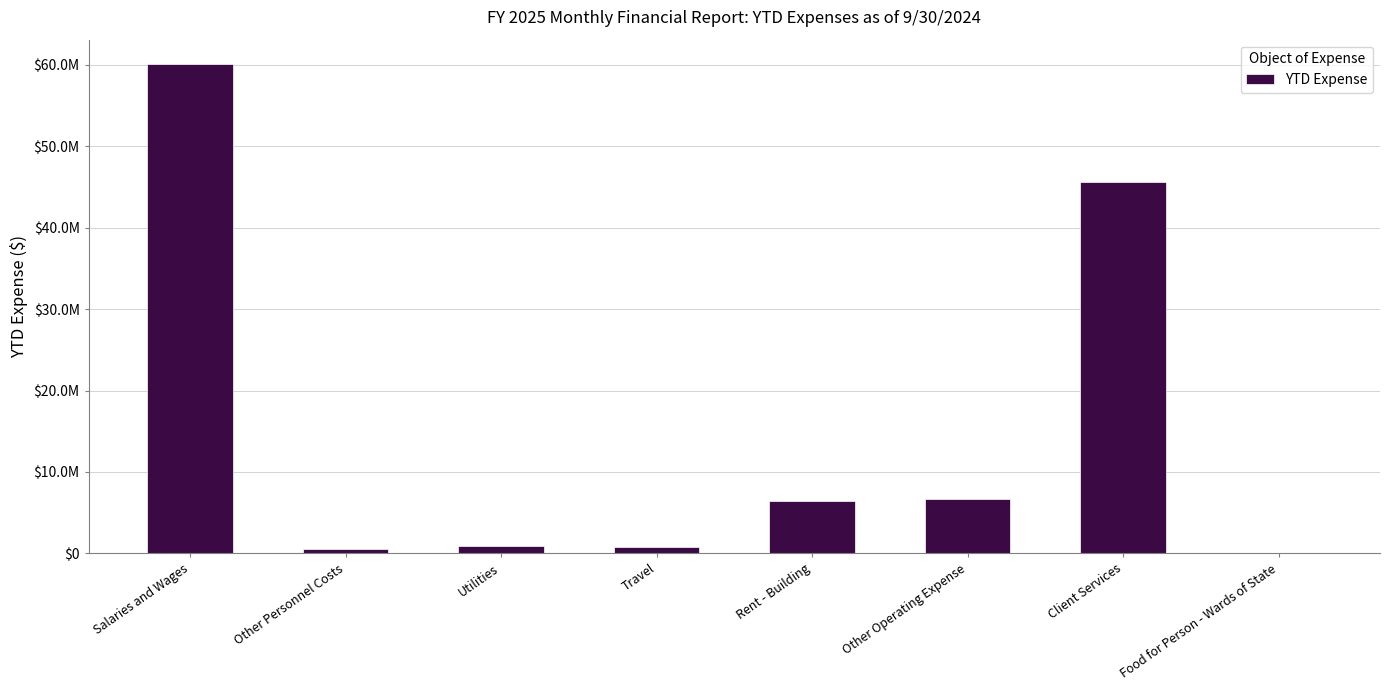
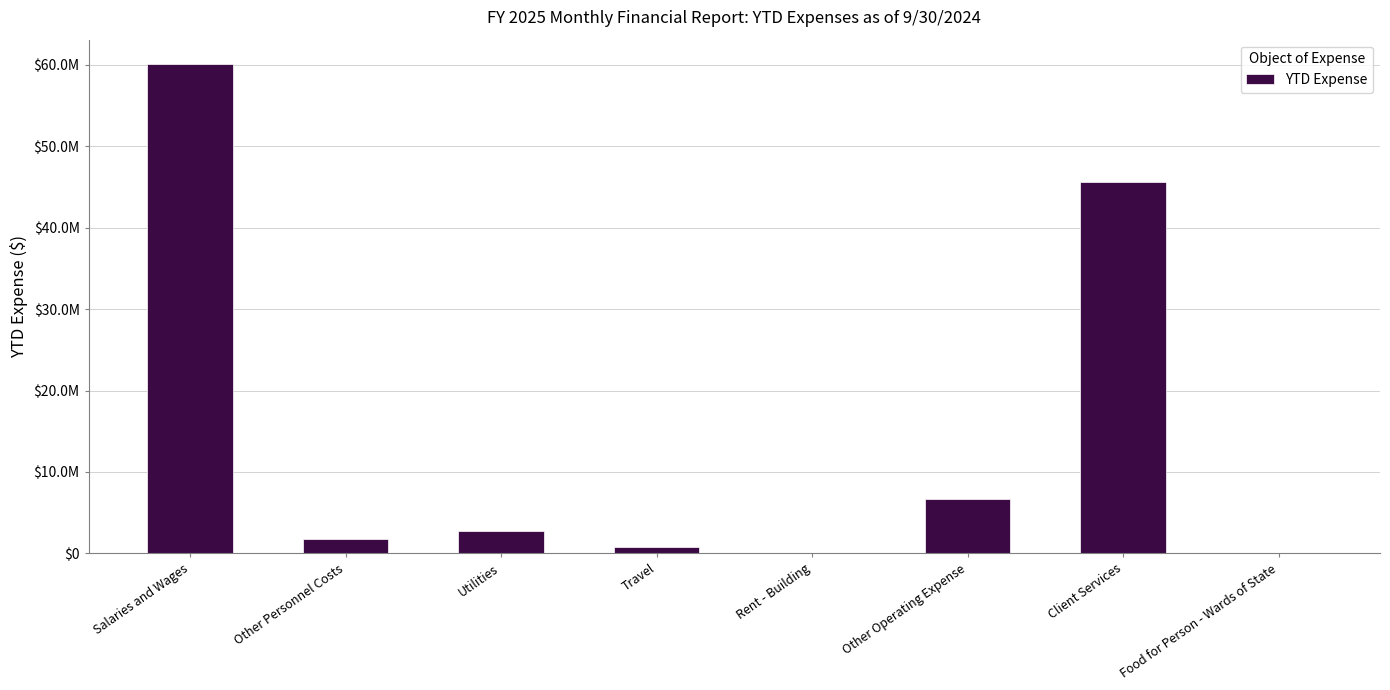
Other Personnel Costs: $1000000 -> $2000000
Utilities: $1000000 -> $3000000
Rent - Building: $6000000 -> $0
